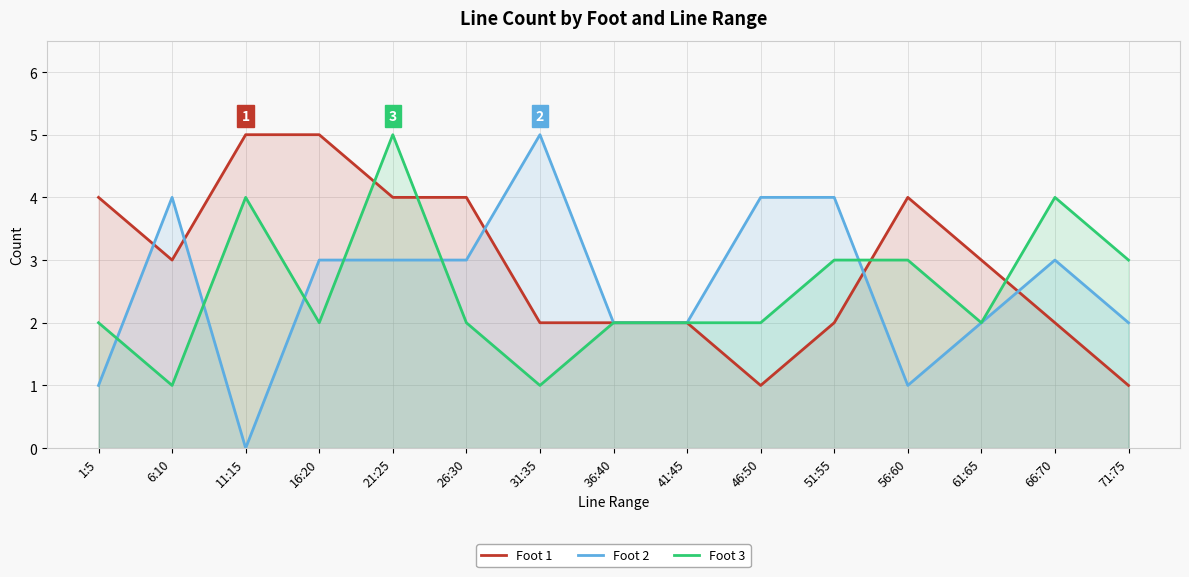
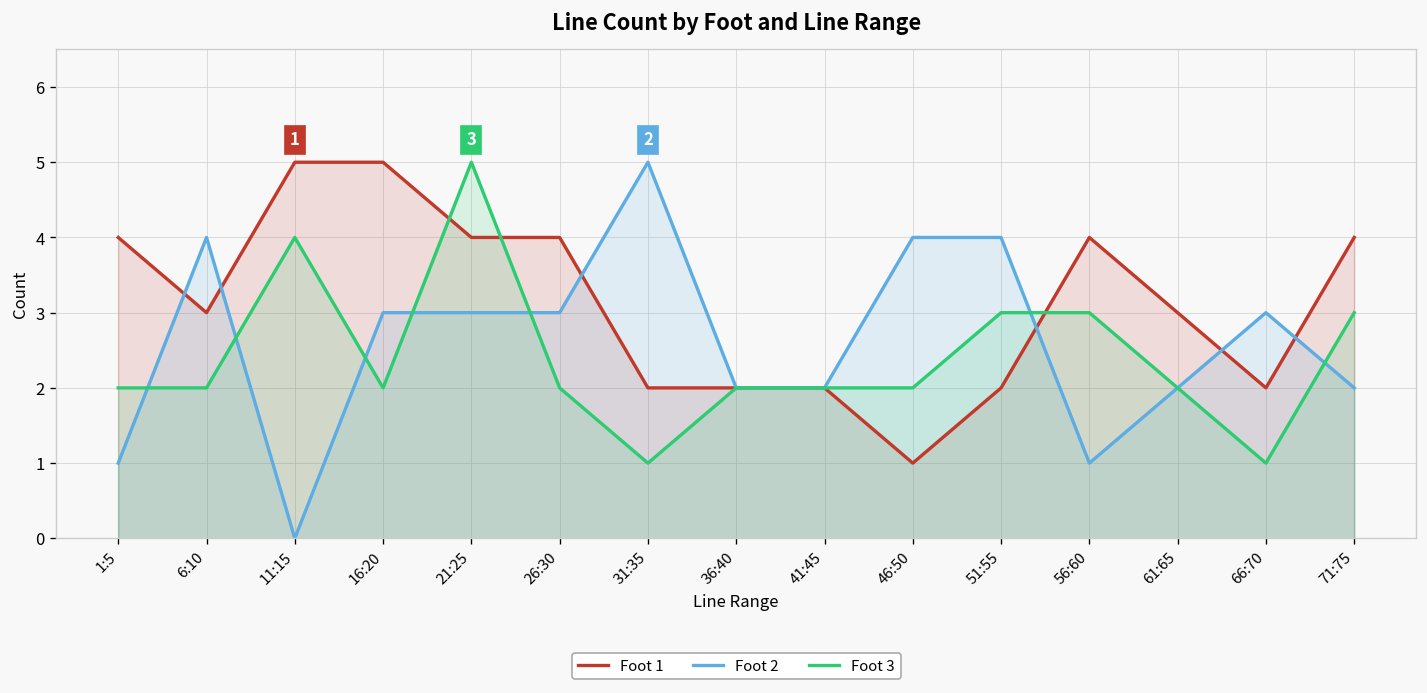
Foot 3, 6:10: 1 -> 2
Foot 3, 66:70: 4 -> 1
Foot 1, 71:75: 1 -> 4
